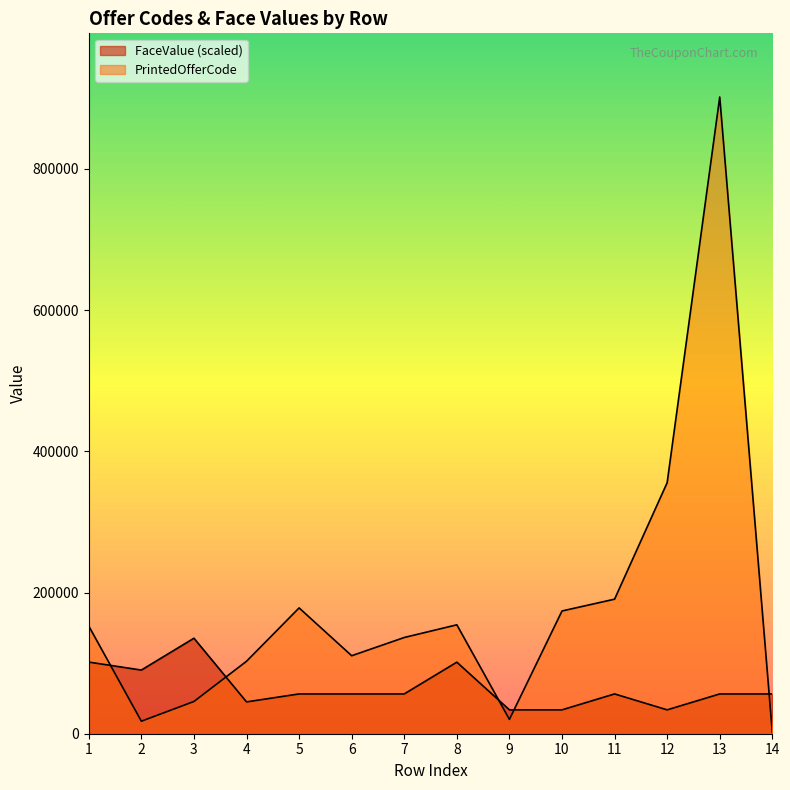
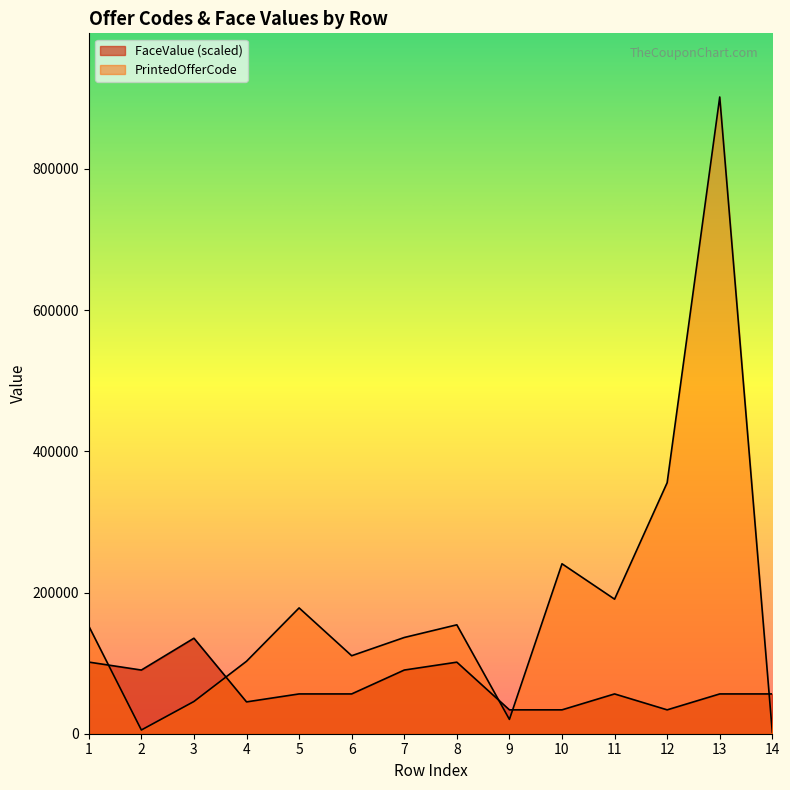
PrintedOfferCode, 2: 20000 -> 10000
FaceValue (scaled), 7: 60000 -> 90000
PrintedOfferCode, 10: 170000 -> 240000
